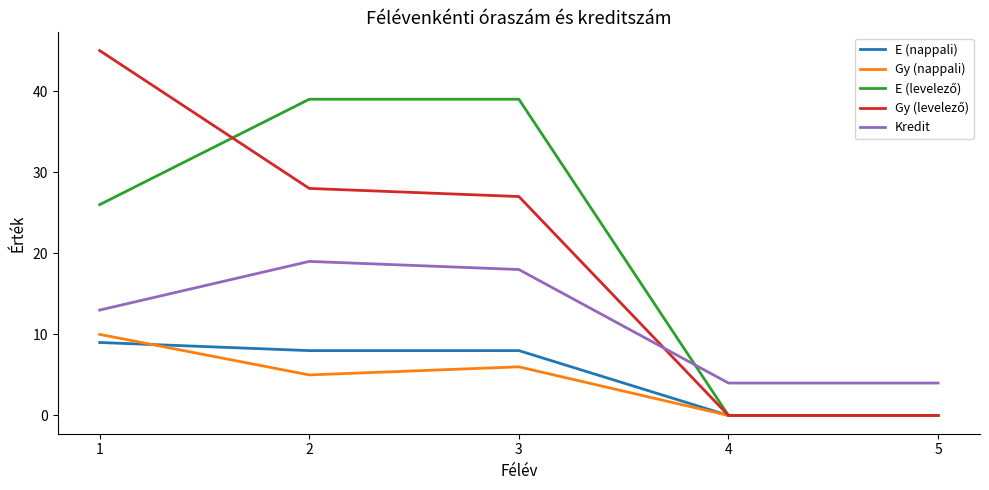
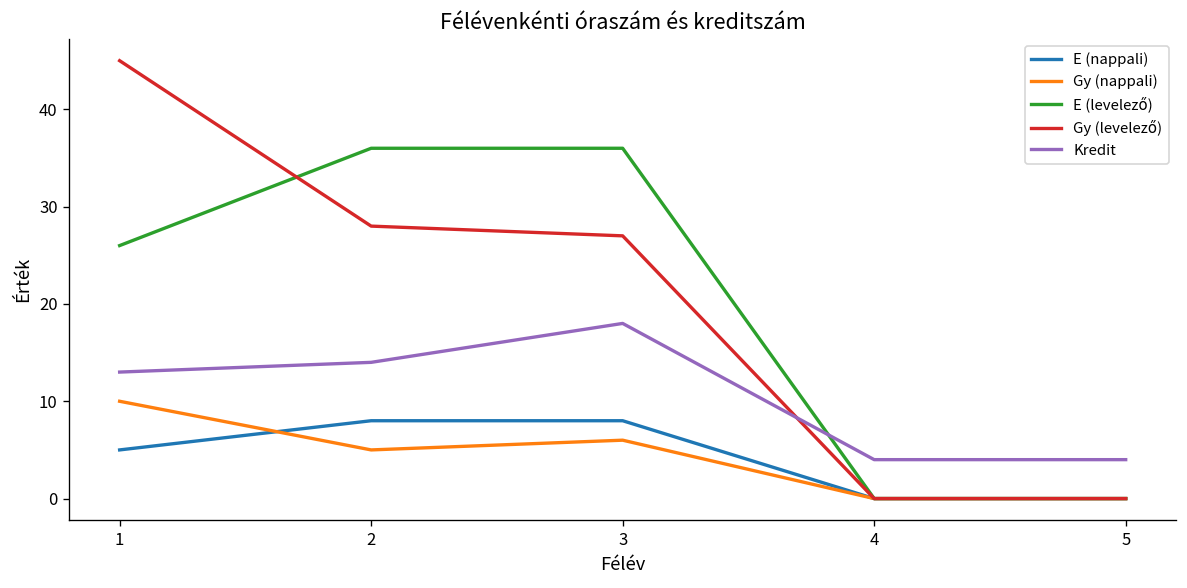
E (nappali), 1: 9 -> 5
E (levelező), 2: 39 -> 36
Kredit, 2: 19 -> 14
E (levelező), 3: 39 -> 36
